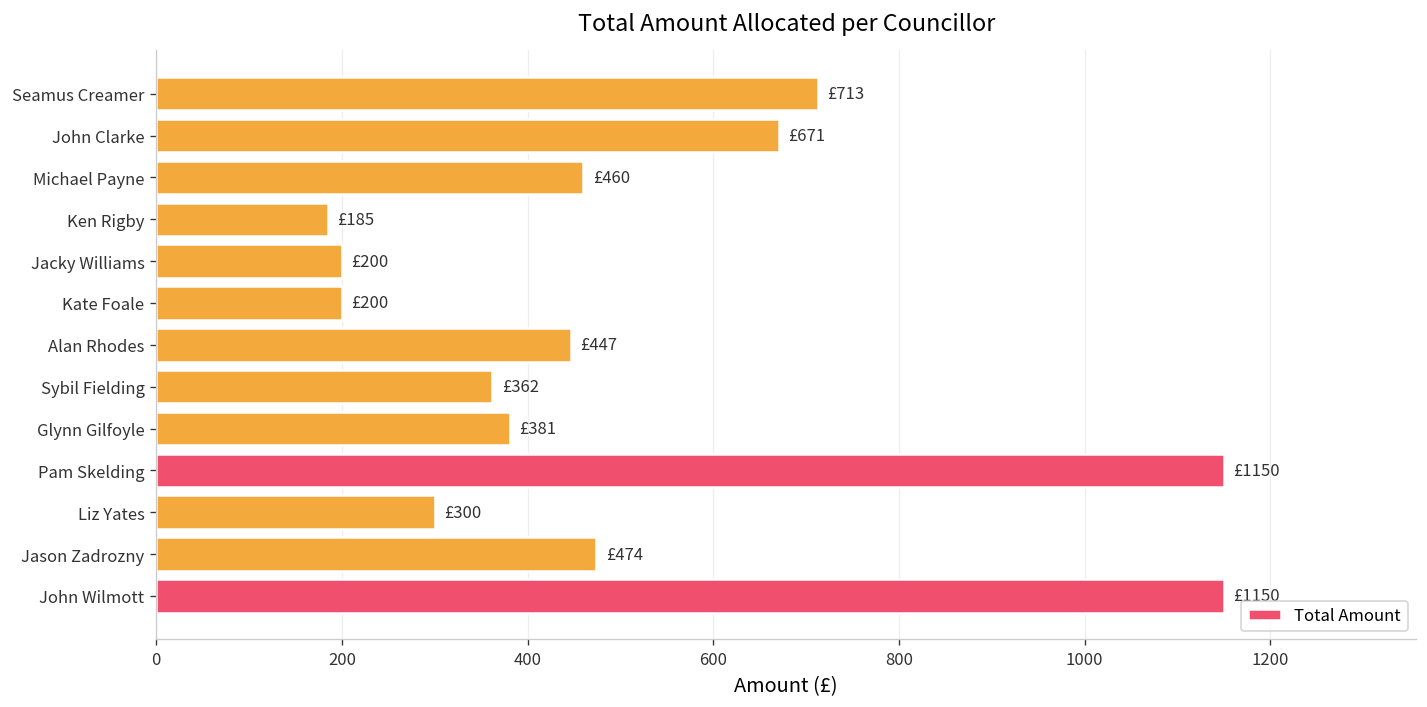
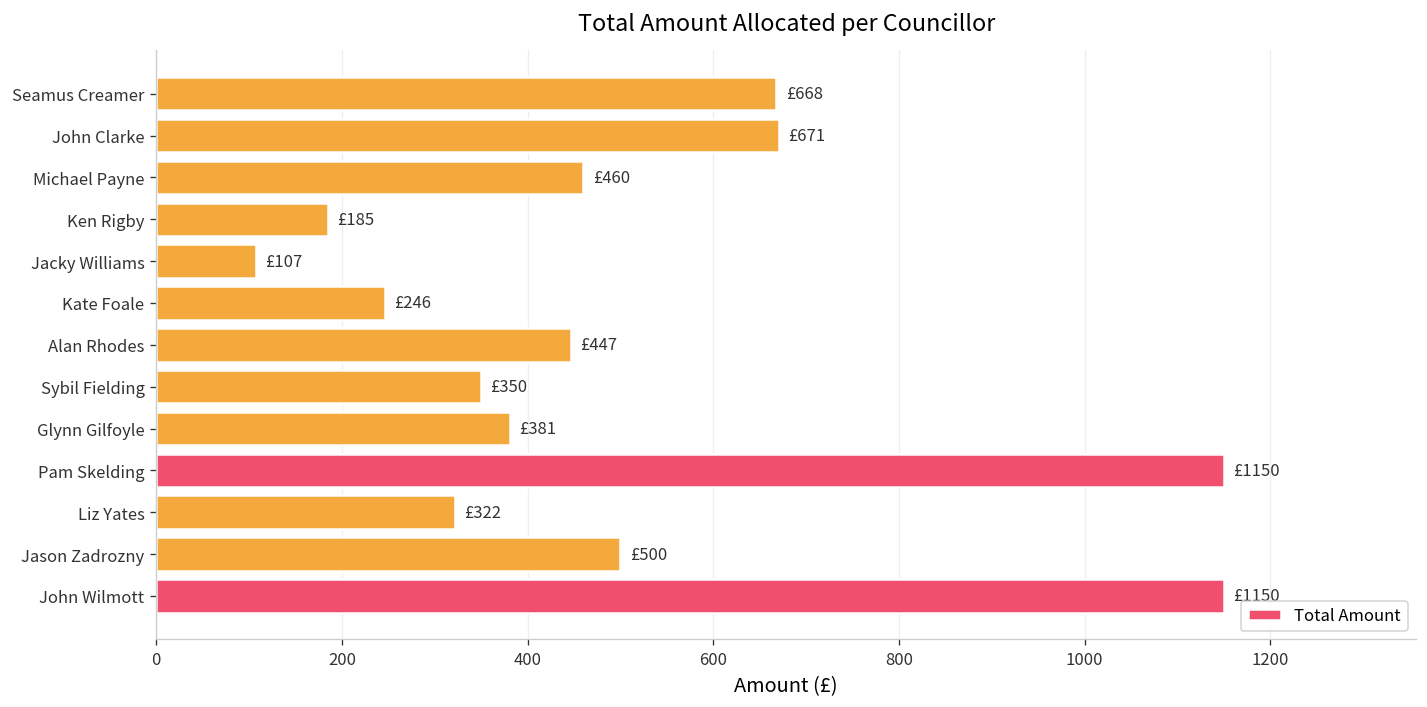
Seamus Creamer: £713 -> £668
Jacky Williams: £200 -> £107
Kate Foale: £200 -> £246
Sybil Fielding: £362 -> £350
Liz Yates: £300 -> £322
Jason Zadrozny: £474 -> £500
